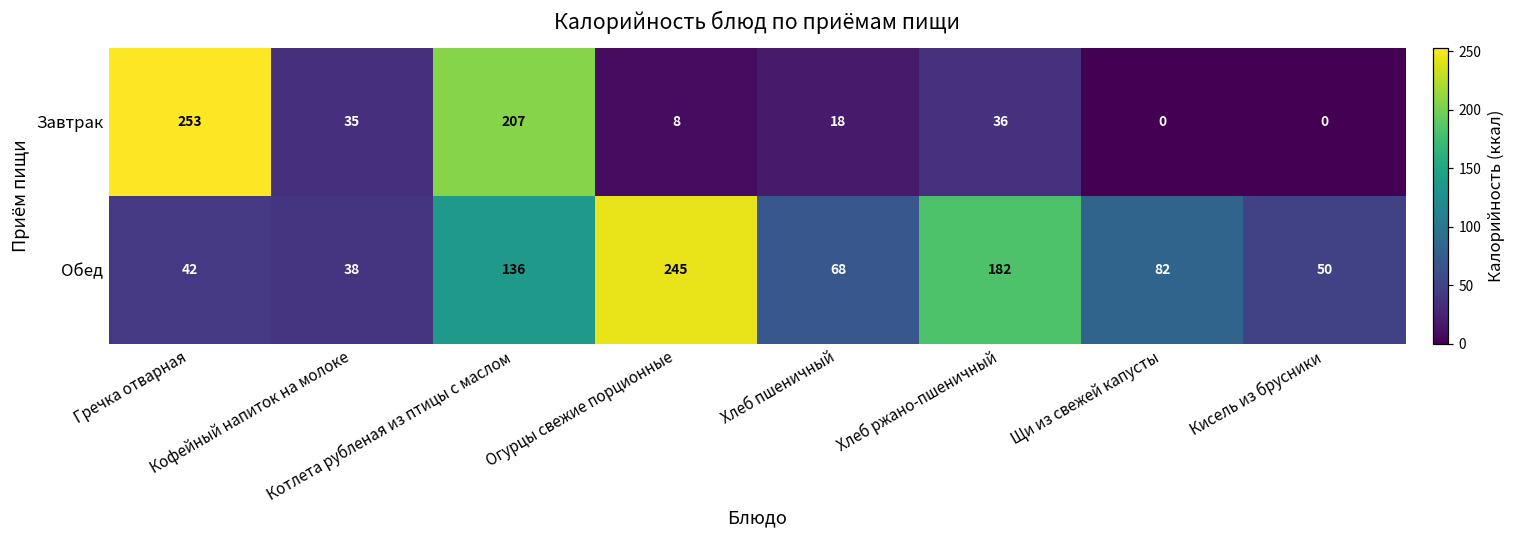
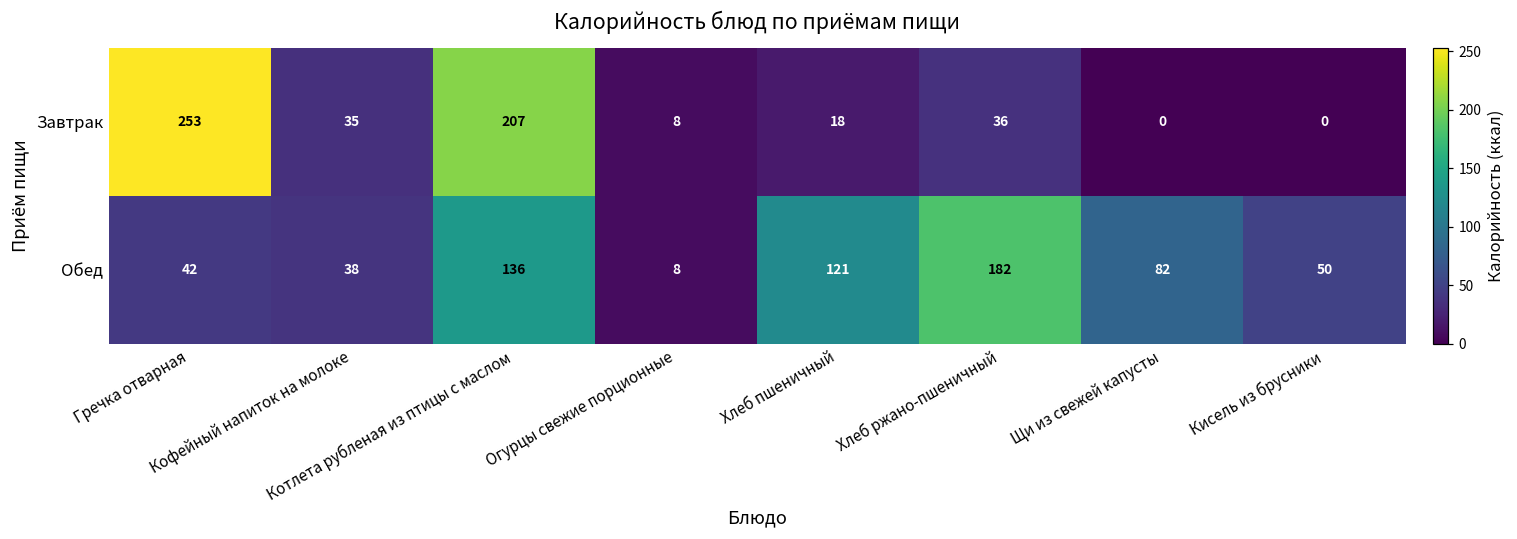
Обед, Огурцы свежие порционные: 245 -> 8
Обед, Хлеб пшеничный: 68 -> 121
